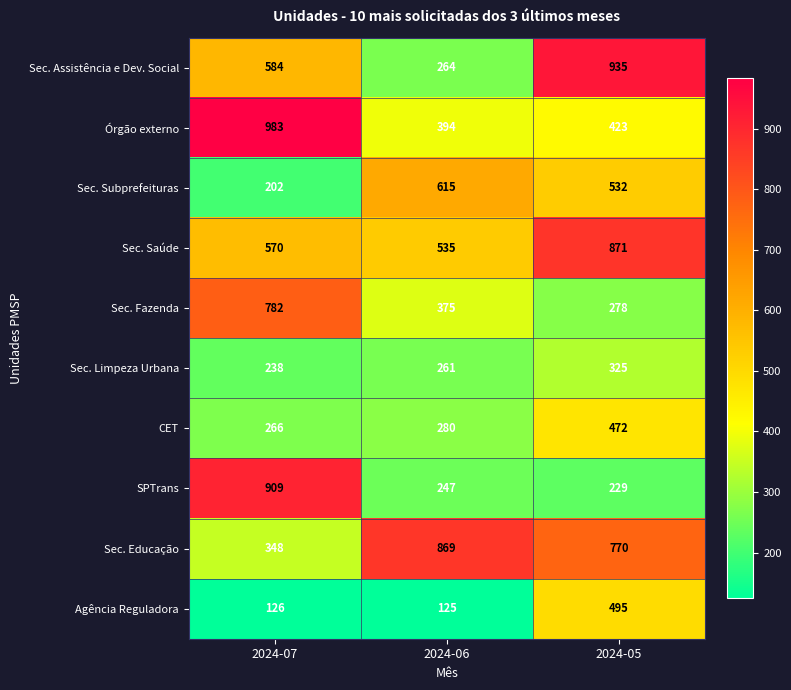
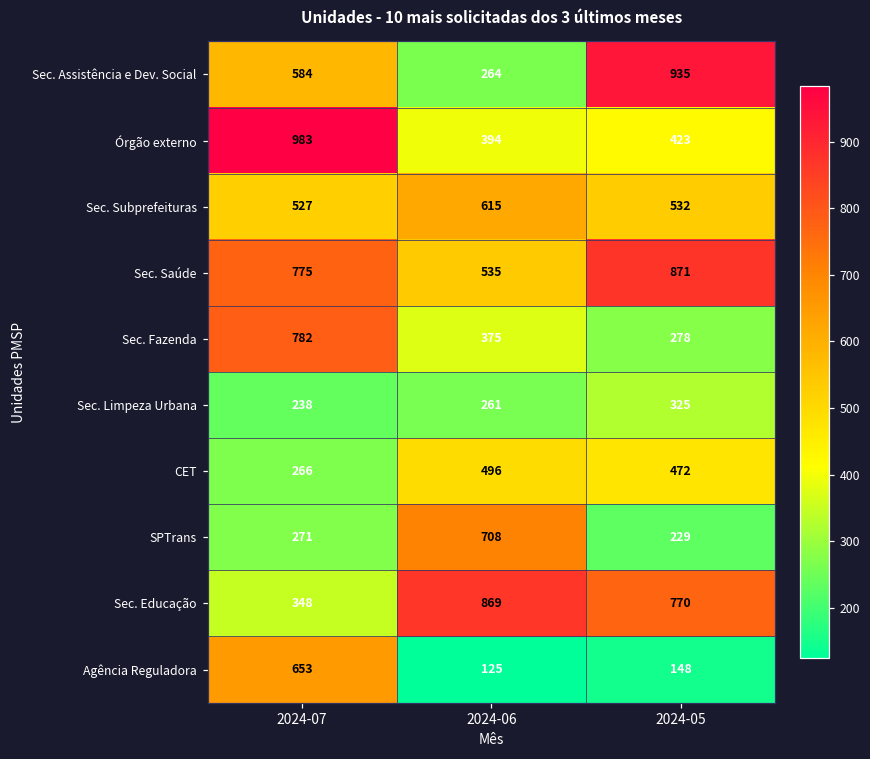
Sec. Subprefeituras, 2024-07: 202 -> 527
Sec. Saúde, 2024-07: 570 -> 775
CET, 2024-06: 280 -> 496
SPTrans, 2024-07: 909 -> 271
SPTrans, 2024-06: 247 -> 708
Agência Reguladora, 2024-07: 126 -> 653
Agência Reguladora, 2024-05: 495 -> 148
